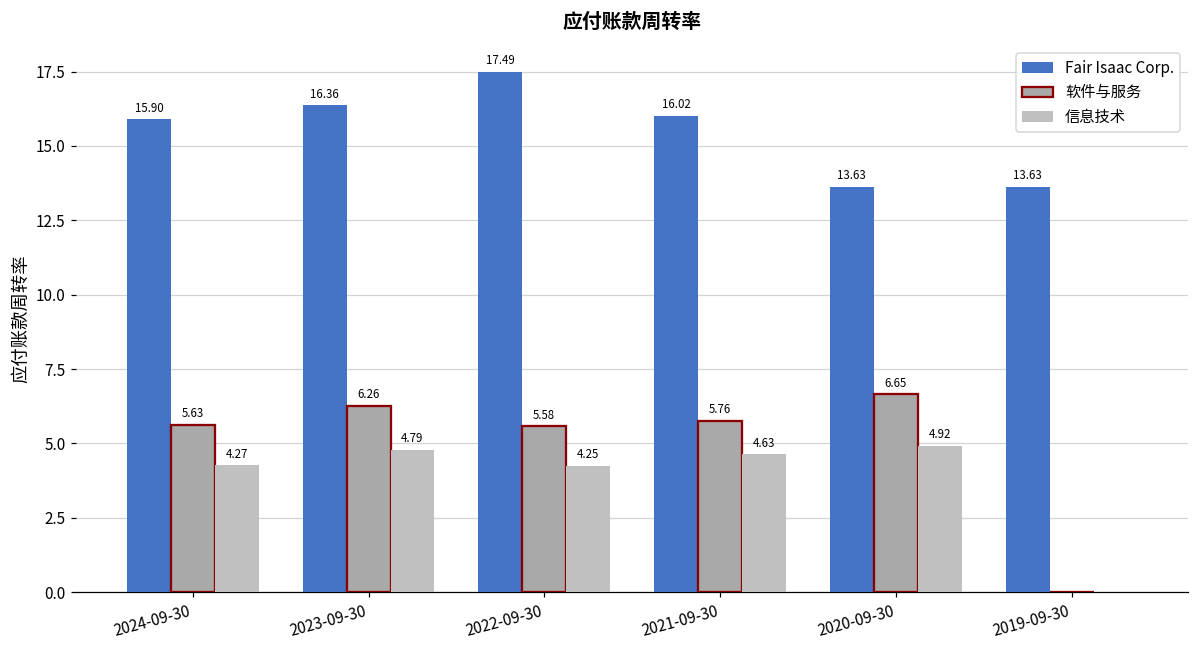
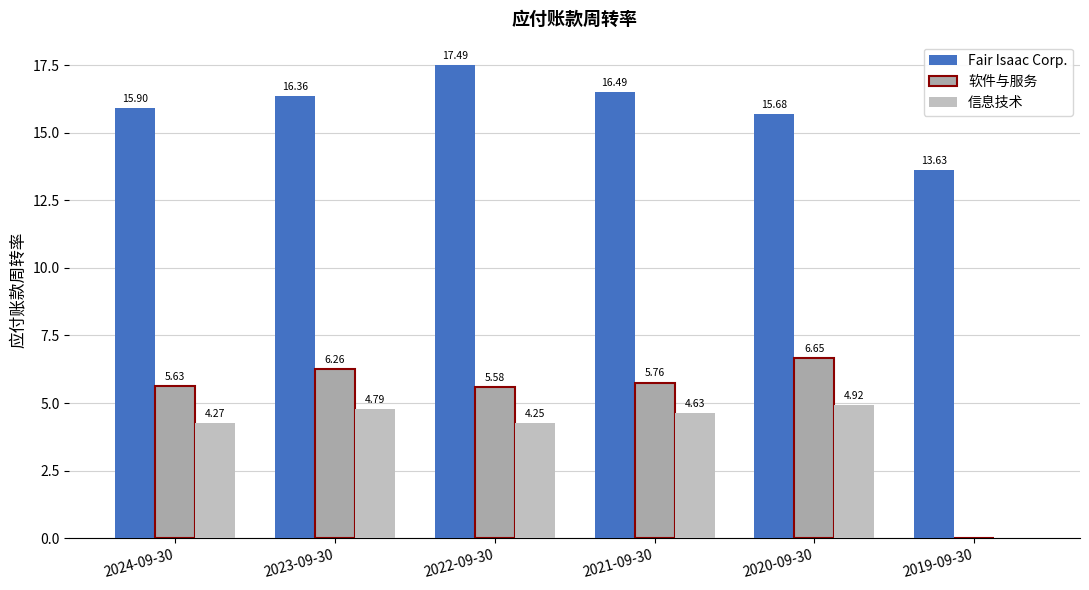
Fair Isaac Corp., 2021-09-30: 16.02 -> 16.49
Fair Isaac Corp., 2020-09-30: 13.63 -> 15.68
